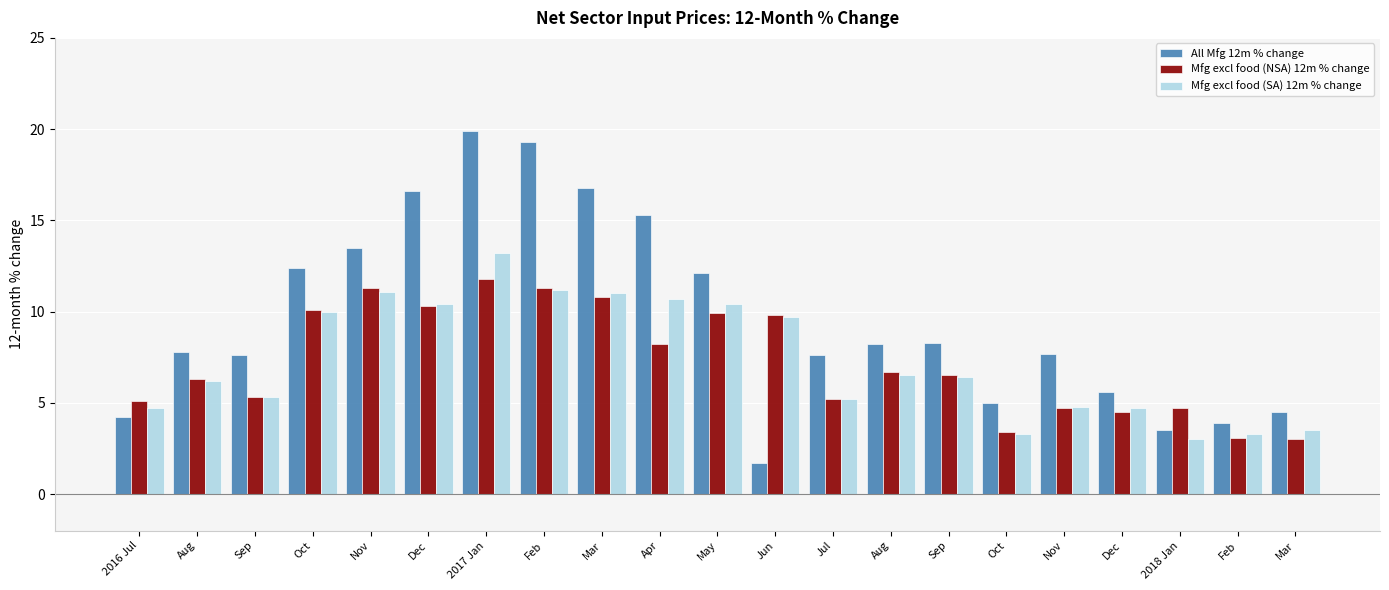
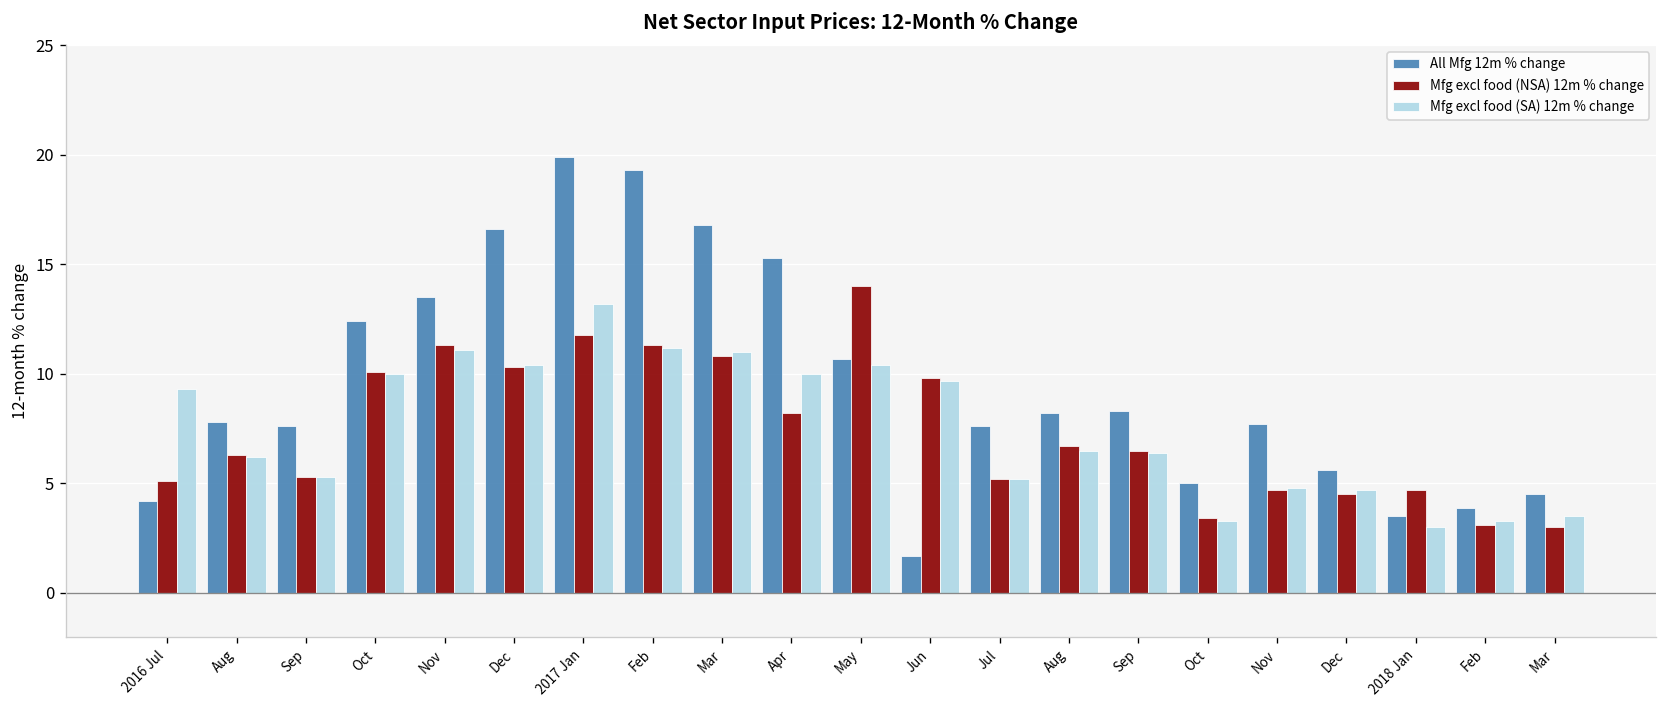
Mfg excl food (SA) 12m % change, 2016 Jul: 4.7 -> 9.3
Mfg excl food (SA) 12m % change, Apr: 10.7 -> 10.0
All Mfg 12m % change, May: 12.1 -> 10.7
Mfg excl food (NSA) 12m % change, May: 9.9 -> 14.0
